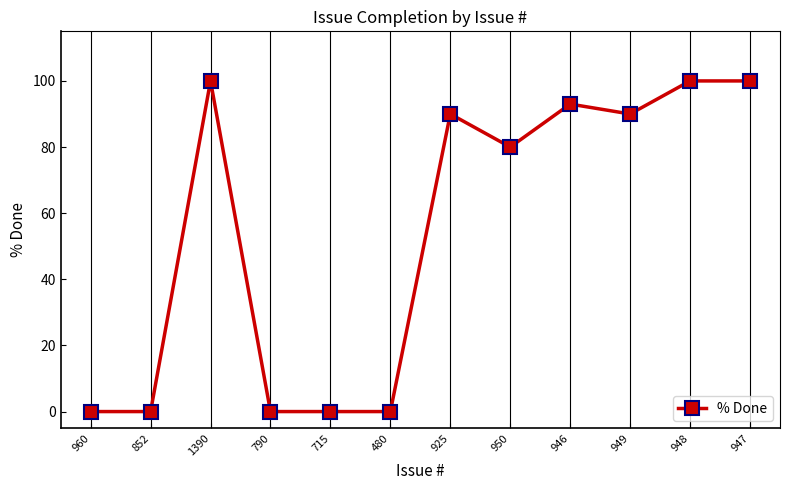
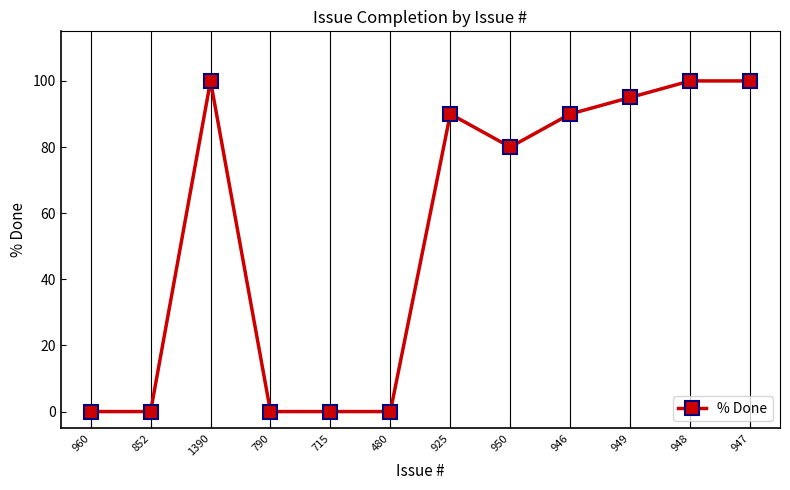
946: 93 -> 90
949: 90 -> 95
